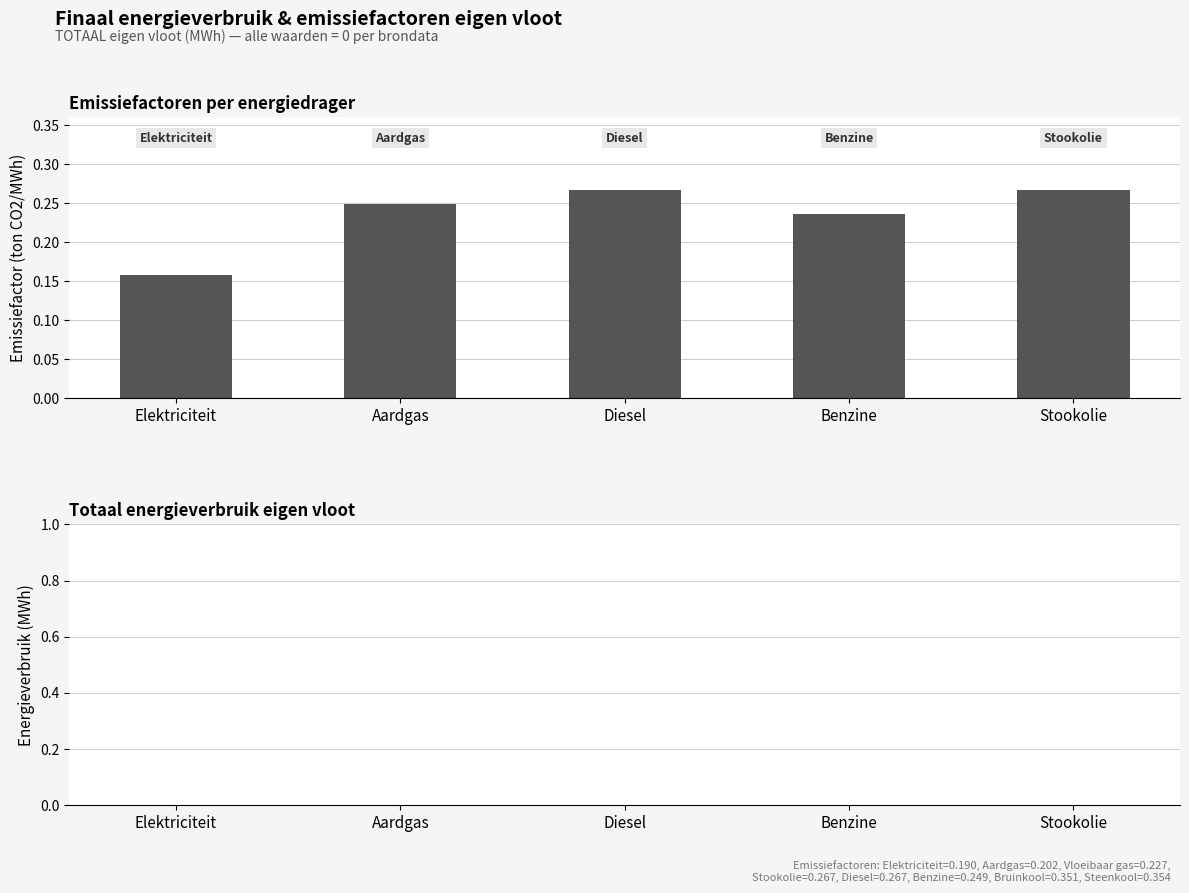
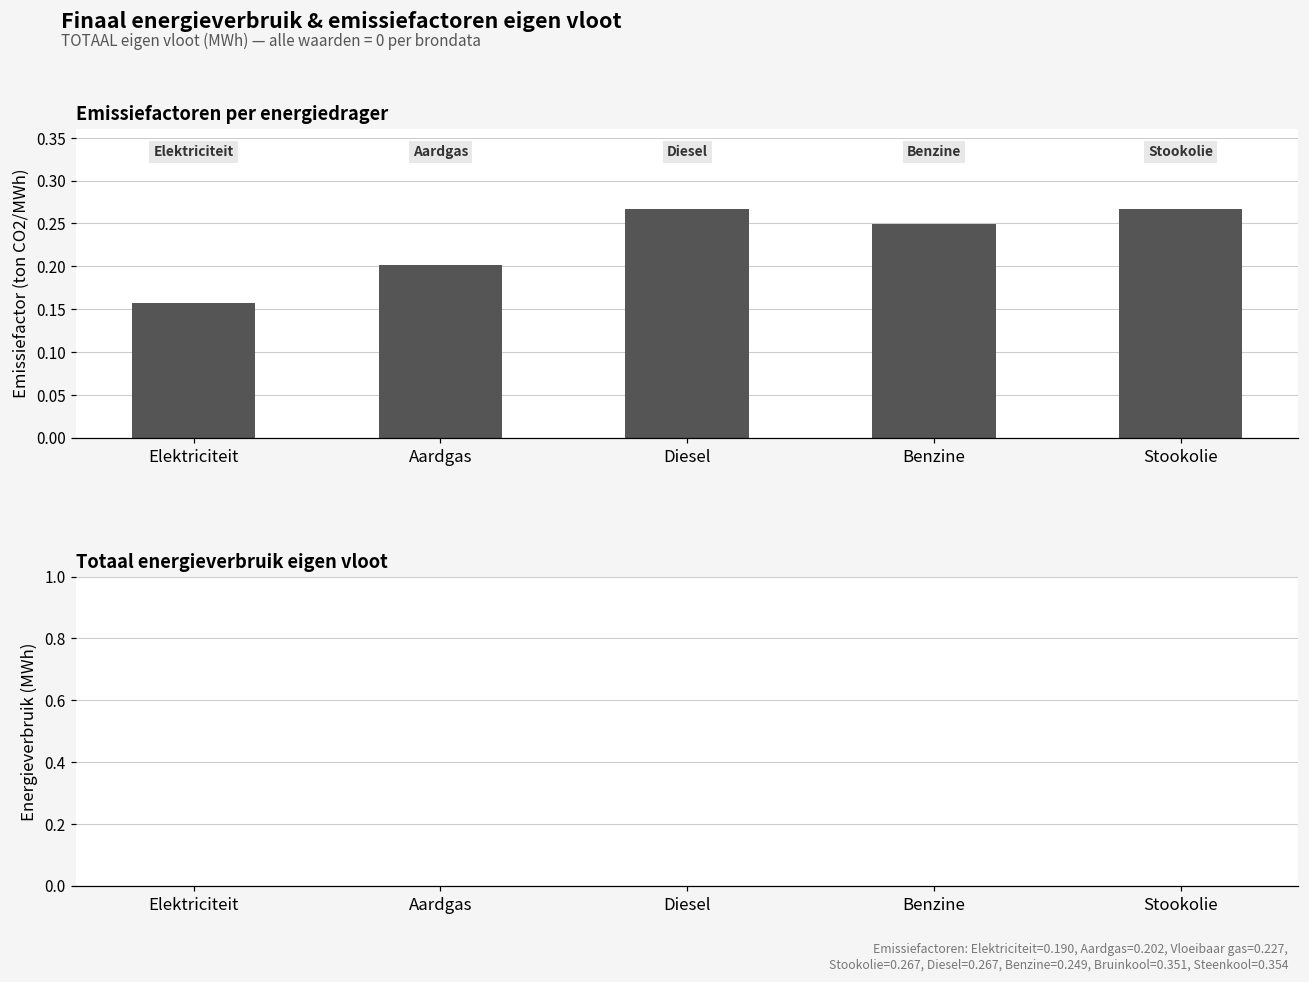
Emissiefactoren per energiedrager, Aardgas: 0.25 -> 0.20
Emissiefactoren per energiedrager, Benzine: 0.24 -> 0.25
